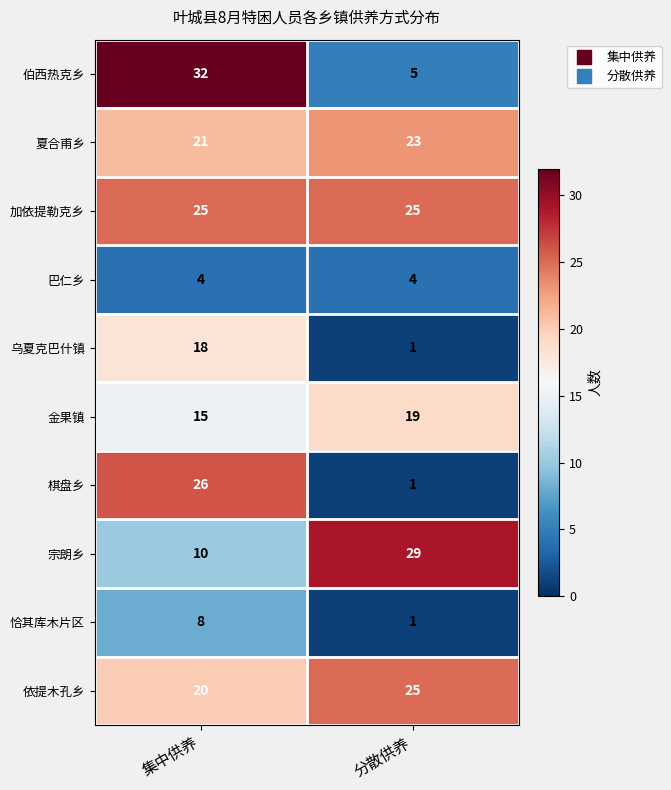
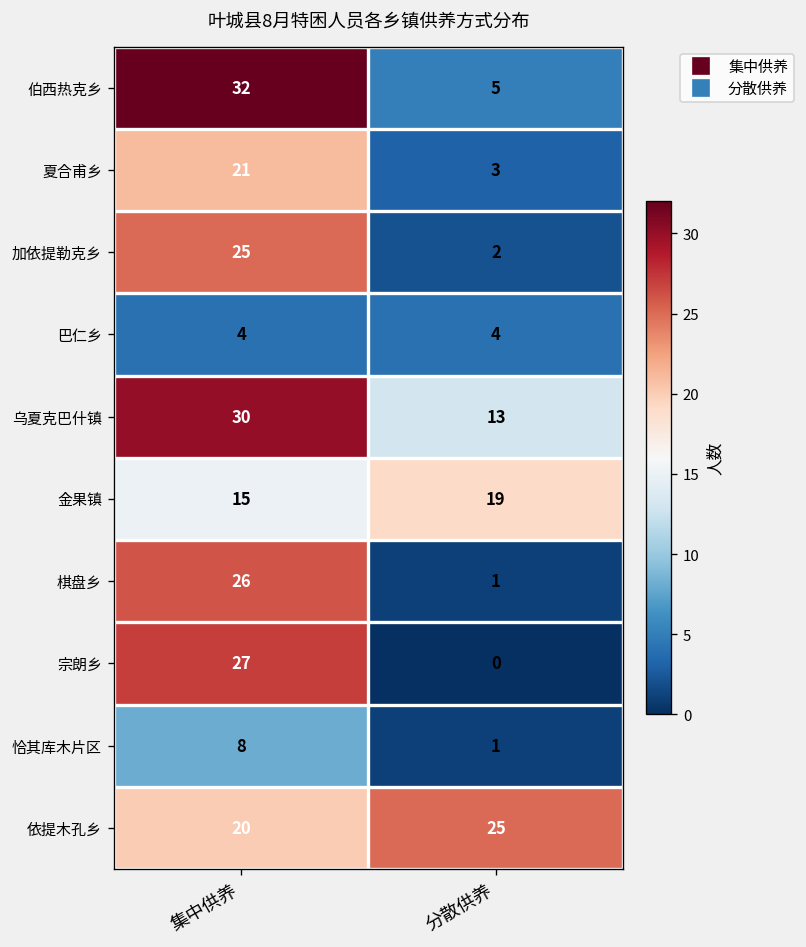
夏合甫乡, 分散供养: 23 -> 3
加依提勒克乡, 分散供养: 25 -> 2
乌夏克巴什镇, 集中供养: 18 -> 30
乌夏克巴什镇, 分散供养: 1 -> 13
宗朗乡, 集中供养: 10 -> 27
宗朗乡, 分散供养: 29 -> 0
